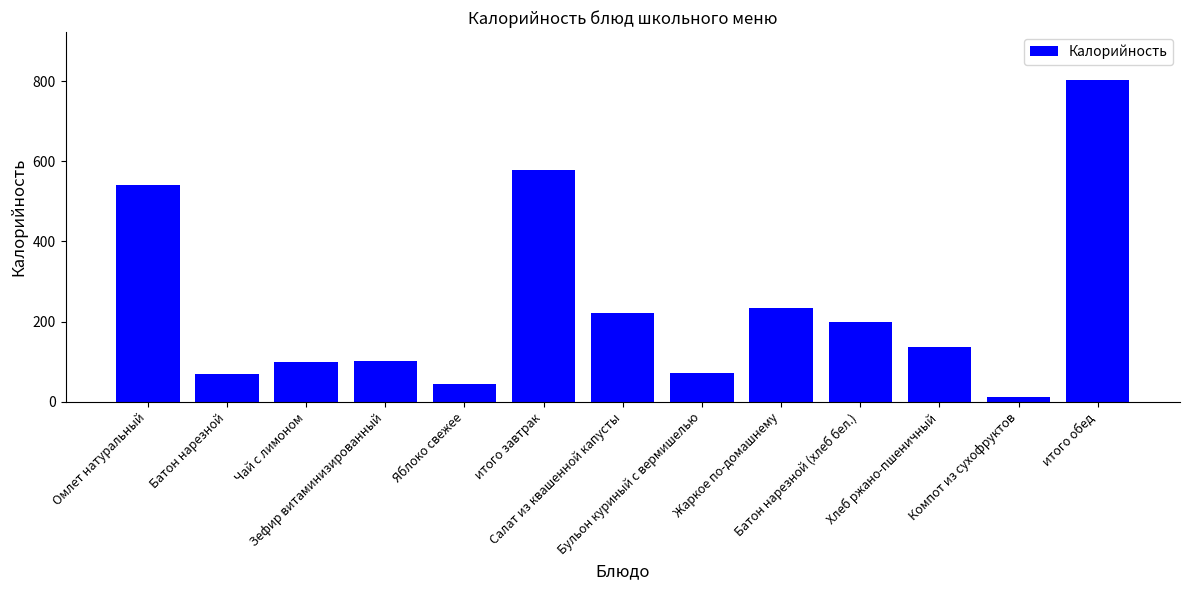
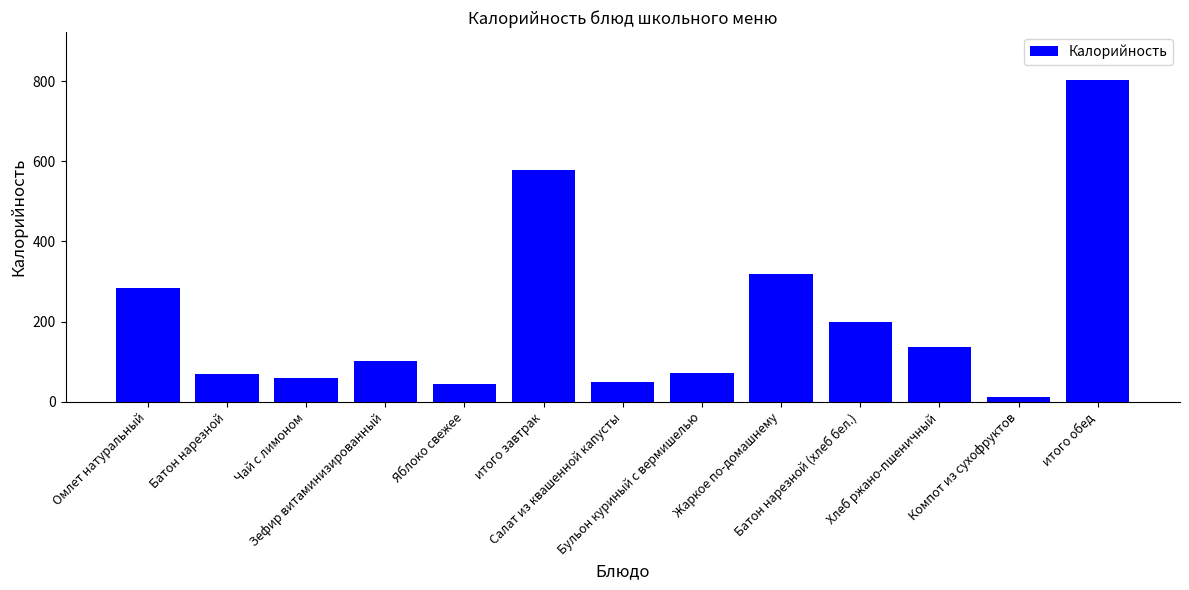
Омлет натуральный: 540 -> 280
Чай с лимоном: 100 -> 60
Салат из квашенной капусты: 220 -> 50
Жаркое по-домашнему: 230 -> 320
